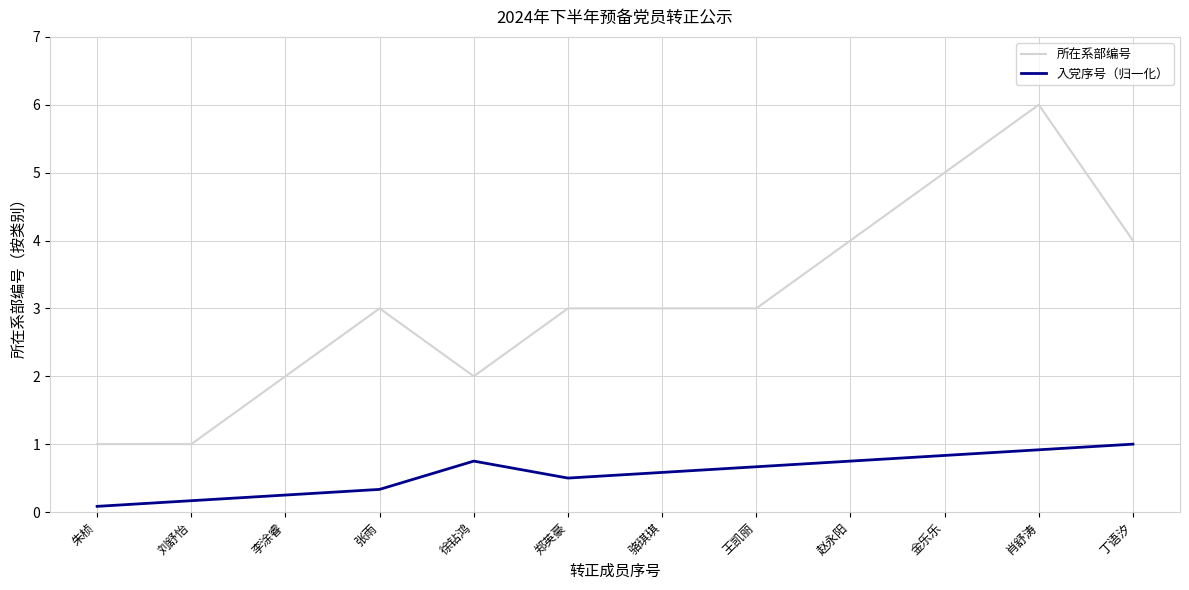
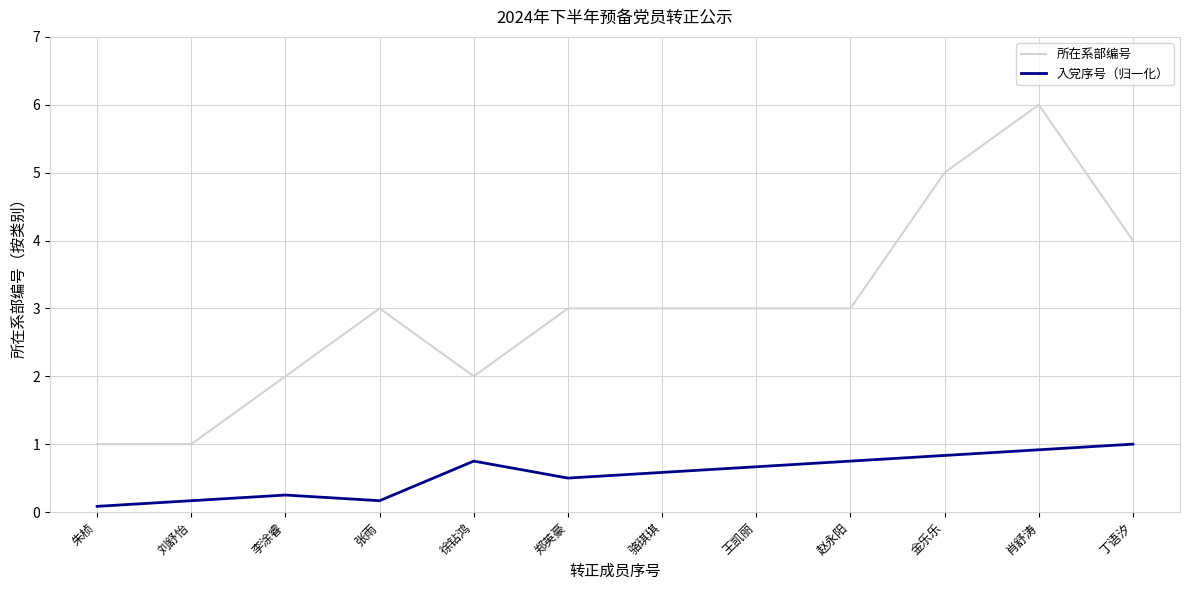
入党序号（归一化）, 张雨: 0.3 -> 0.2
所在系部编号, 赵永阳: 4 -> 3
